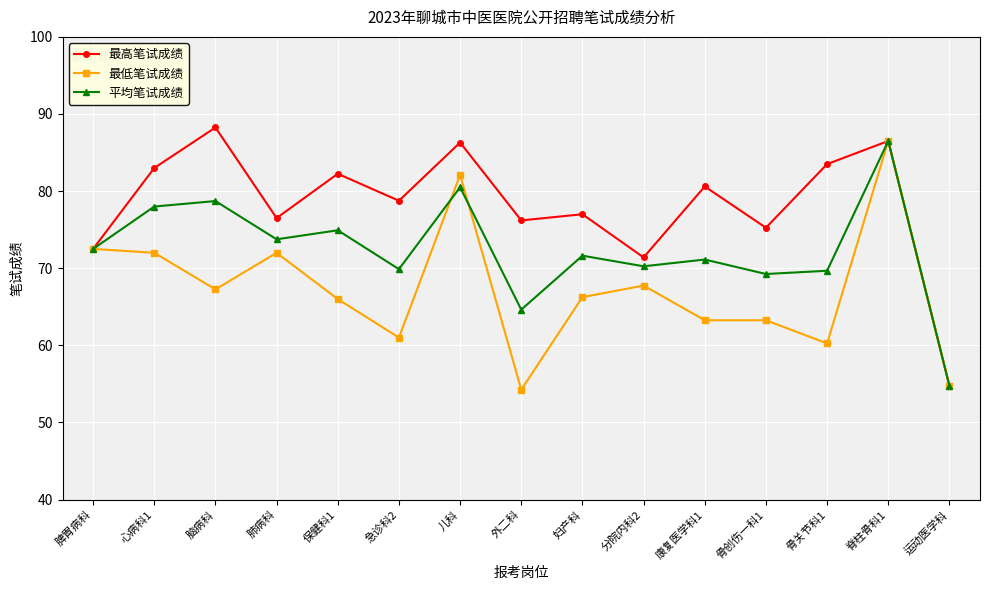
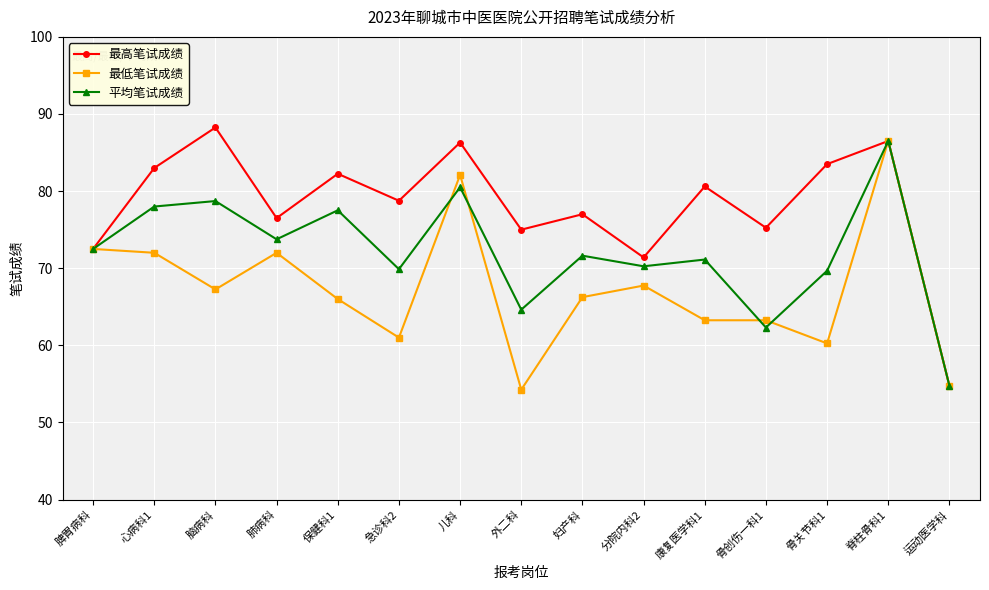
平均笔试成绩, 保健科1: 75 -> 78
最高笔试成绩, 外二科: 76 -> 75
平均笔试成绩, 骨创伤一科1: 69 -> 62
